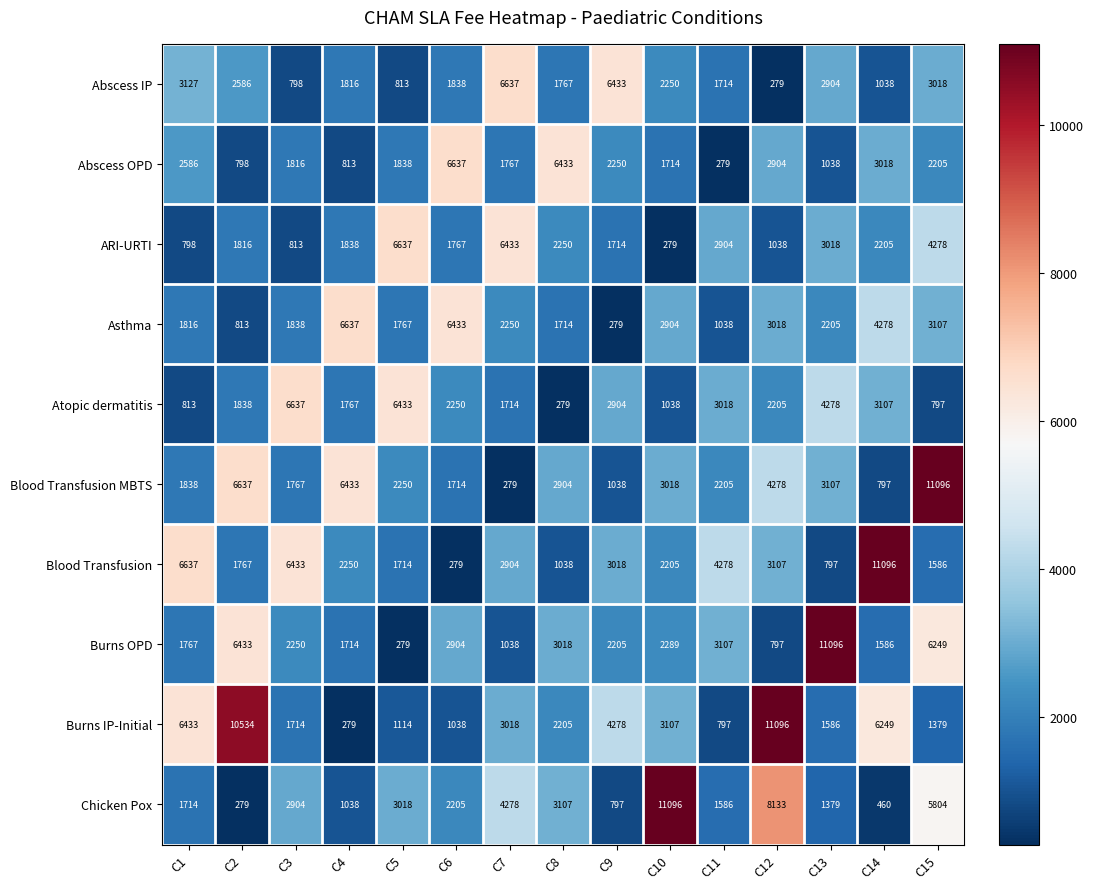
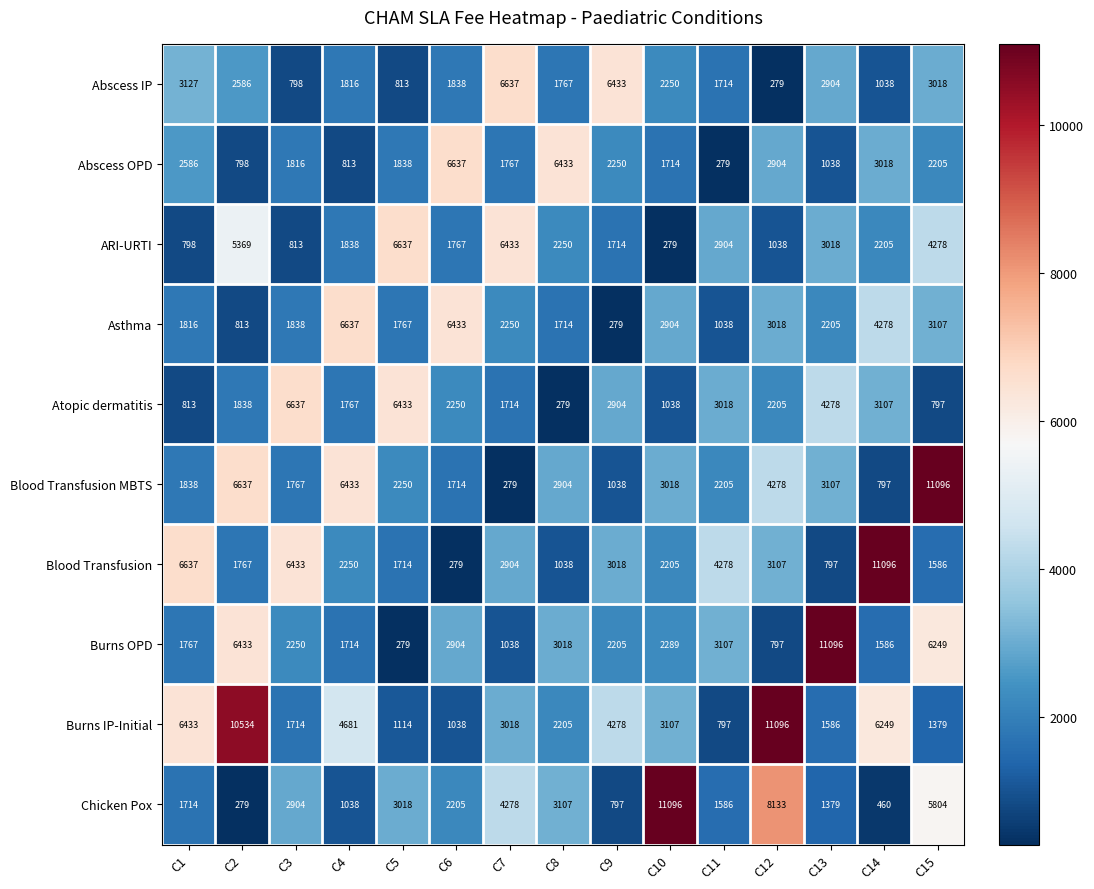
ARI-URTI, C2: 1816 -> 5369
Burns IP-Initial, C4: 279 -> 4681
